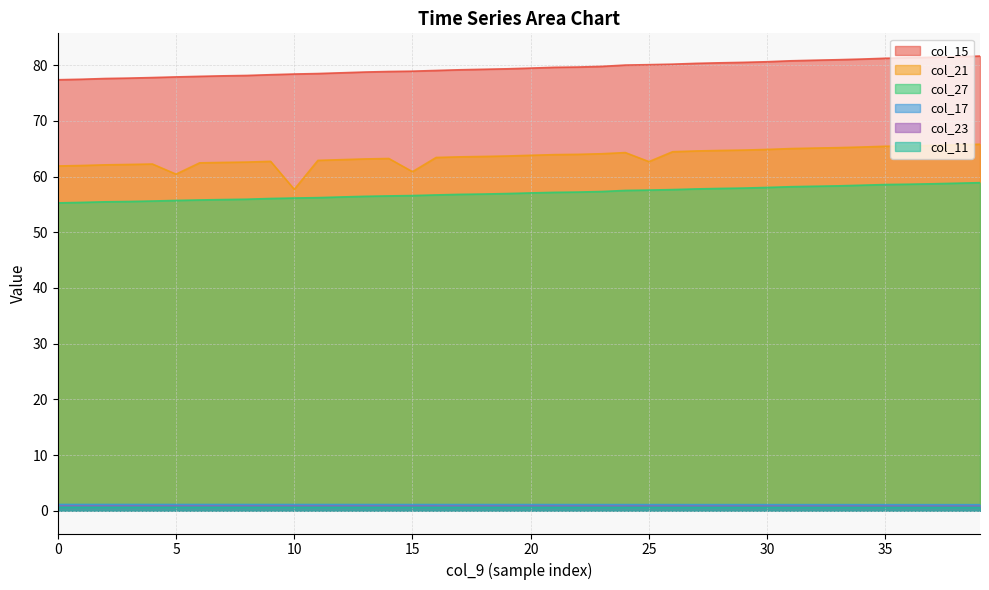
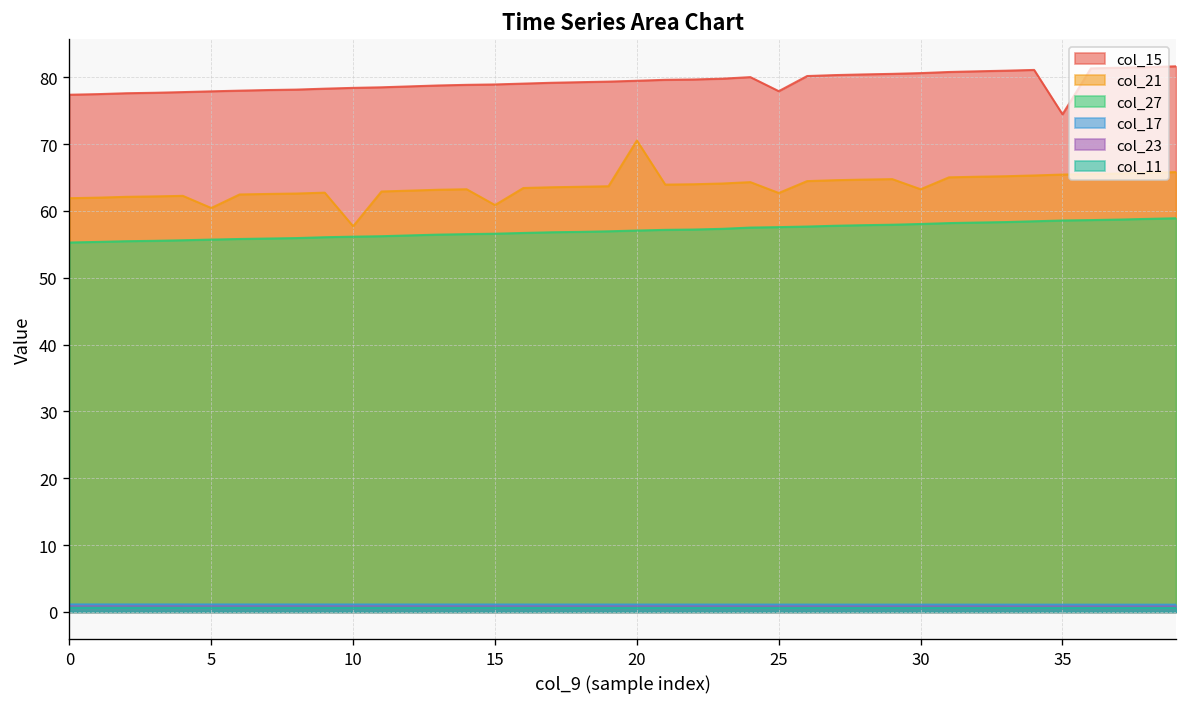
col_21, 20: 64 -> 71
col_15, 25: 80 -> 78
col_21, 30: 65 -> 63
col_15, 35: 81 -> 74
